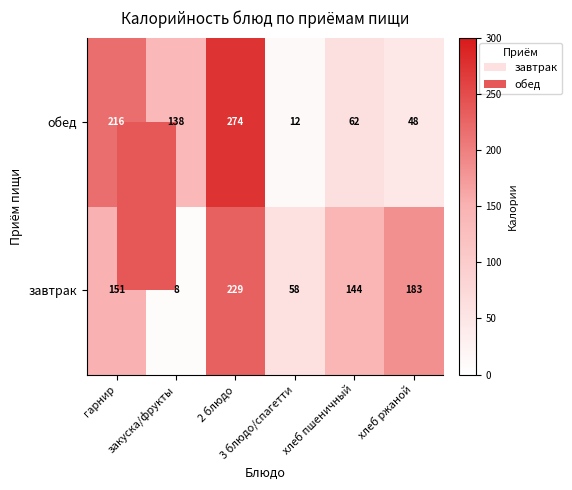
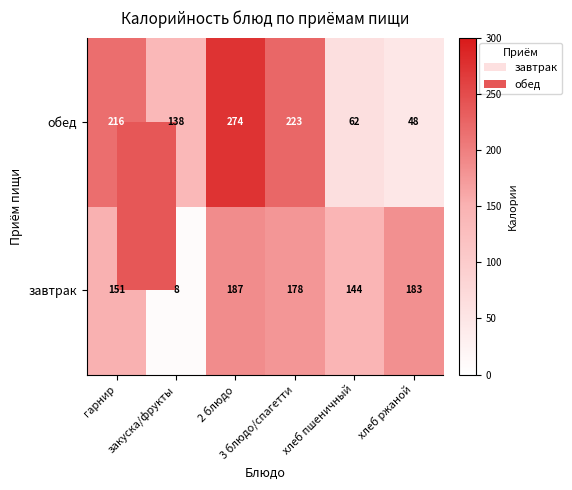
обед, 3 блюдо/спагетти: 12 -> 223
завтрак, 2 блюдо: 229 -> 187
завтрак, 3 блюдо/спагетти: 58 -> 178
